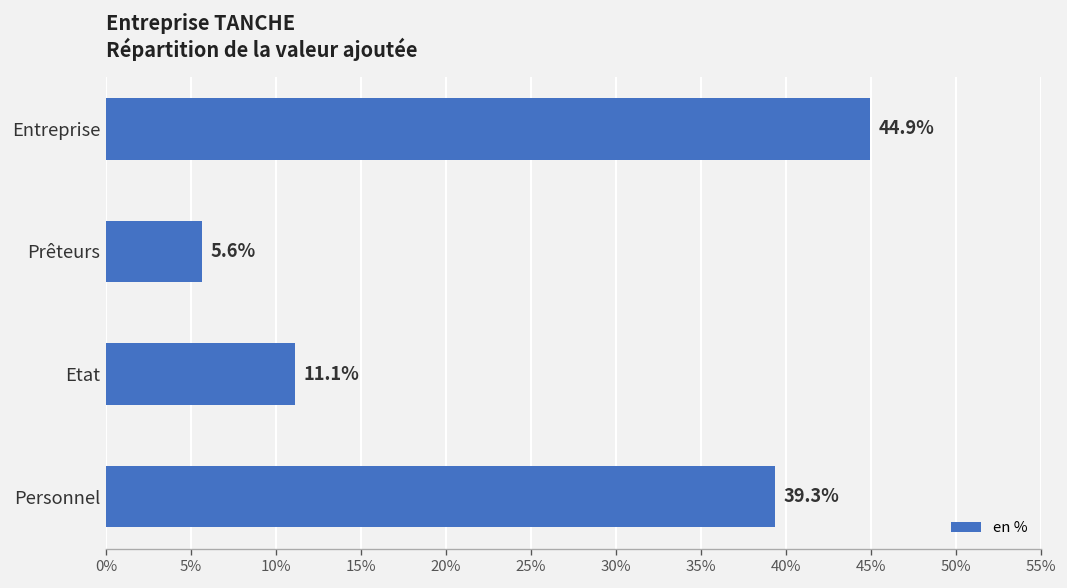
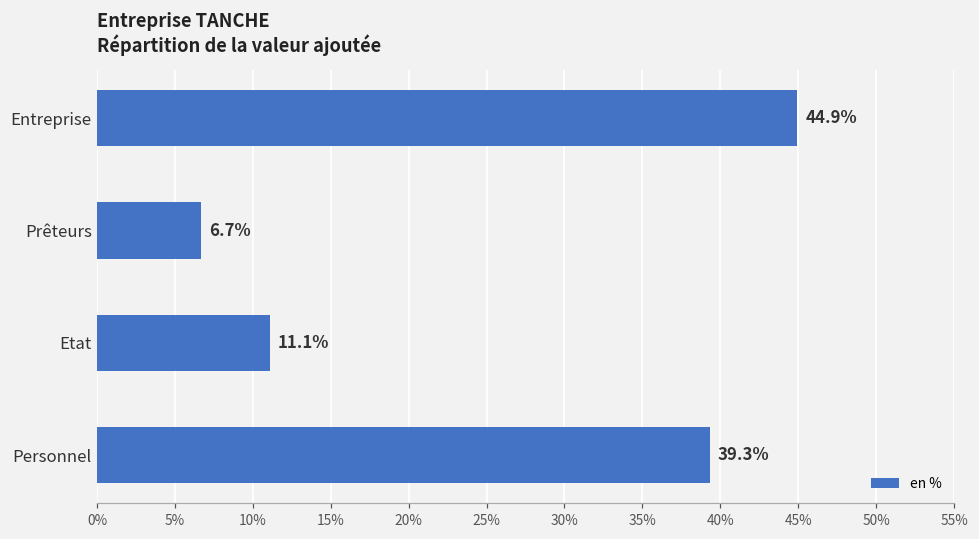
Prêteurs: 5.6% -> 6.7%
